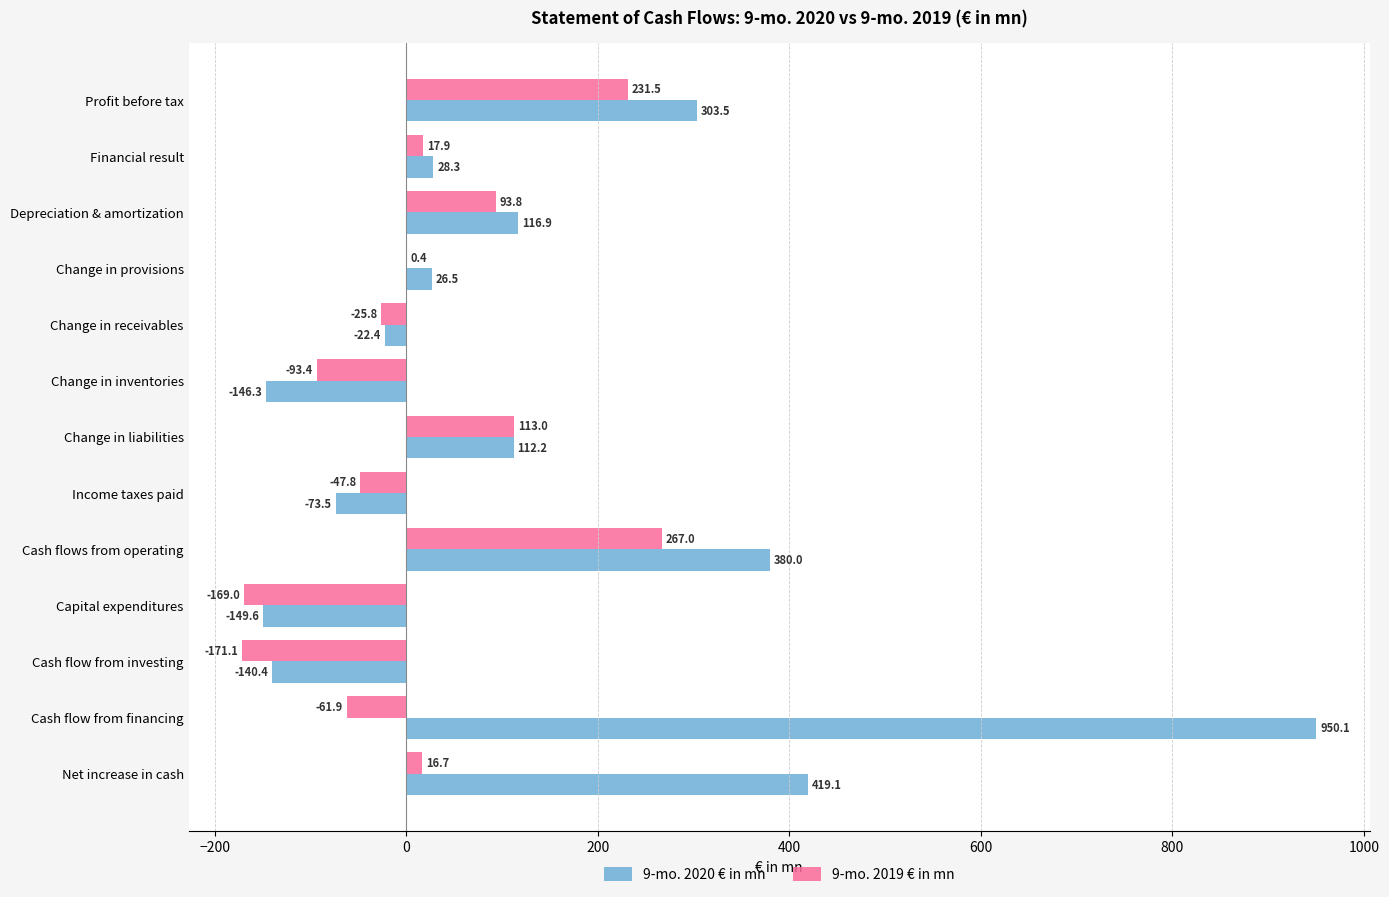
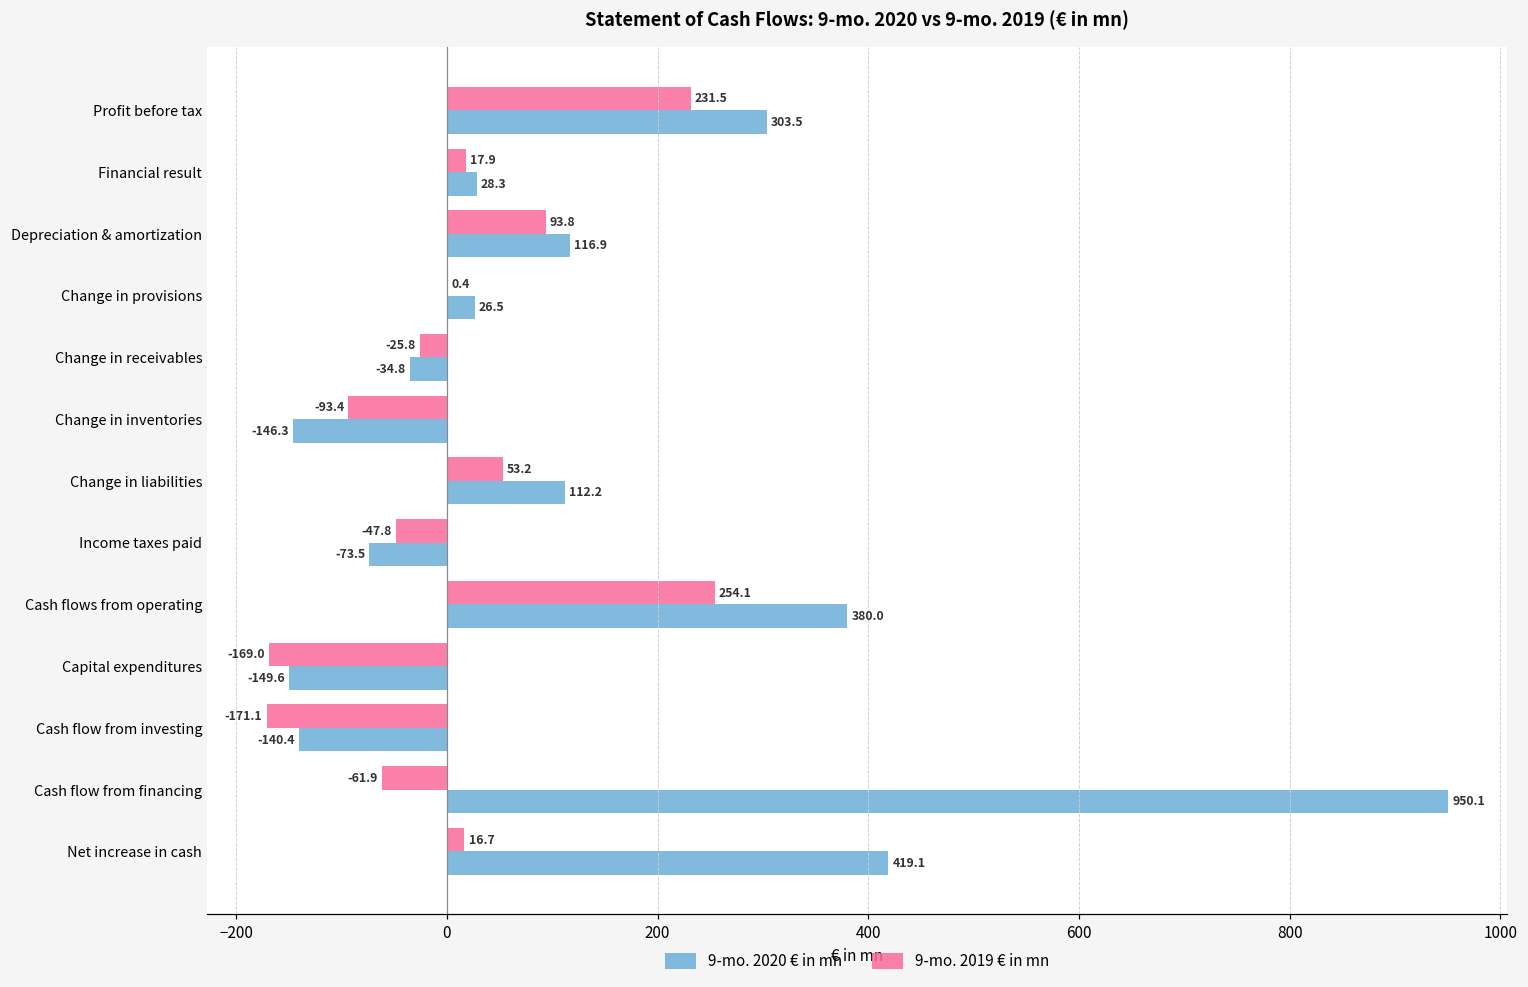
9-mo. 2020 € in mn, Change in receivables: -22.4 -> -34.8
9-mo. 2019 € in mn, Change in liabilities: 113.0 -> 53.2
9-mo. 2019 € in mn, Cash flows from operating: 267.0 -> 254.1
